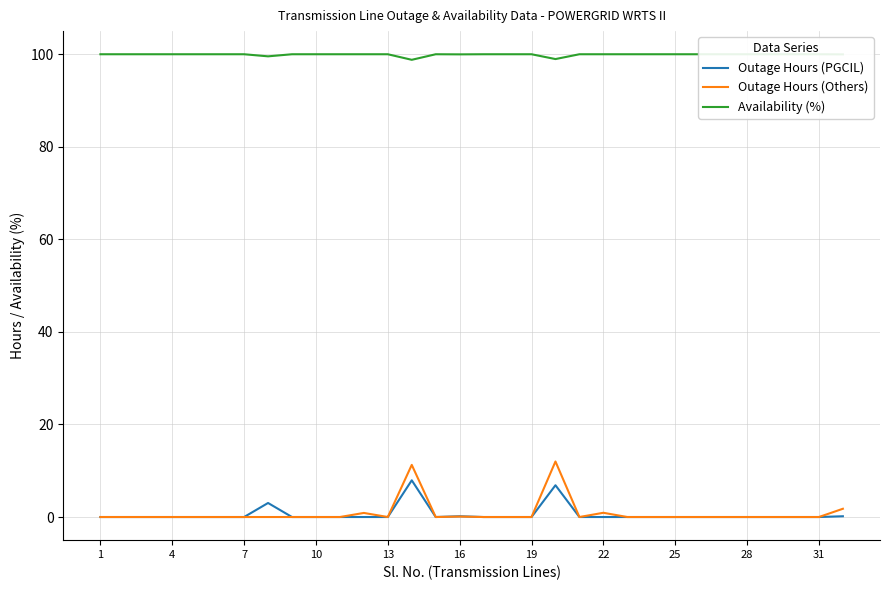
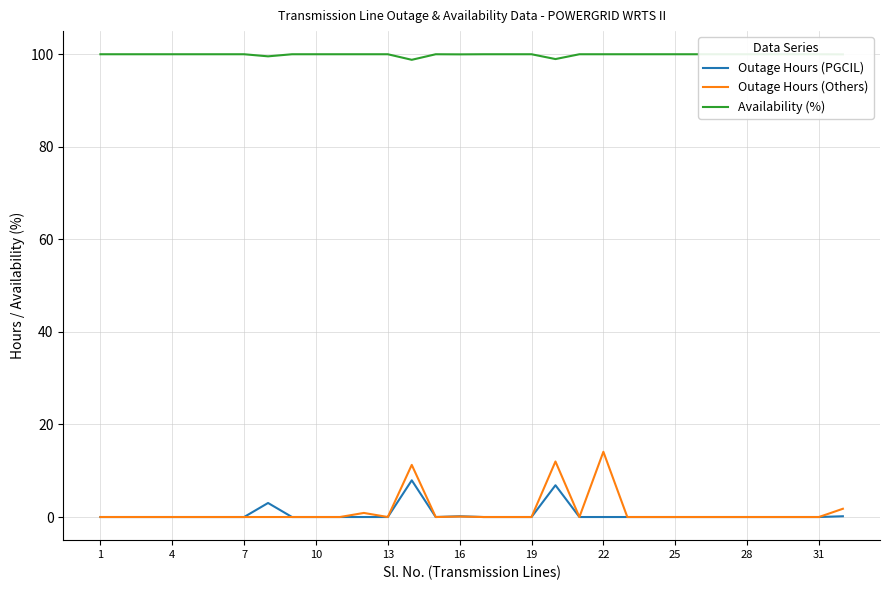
Outage Hours (Others), 22: 1 -> 14
